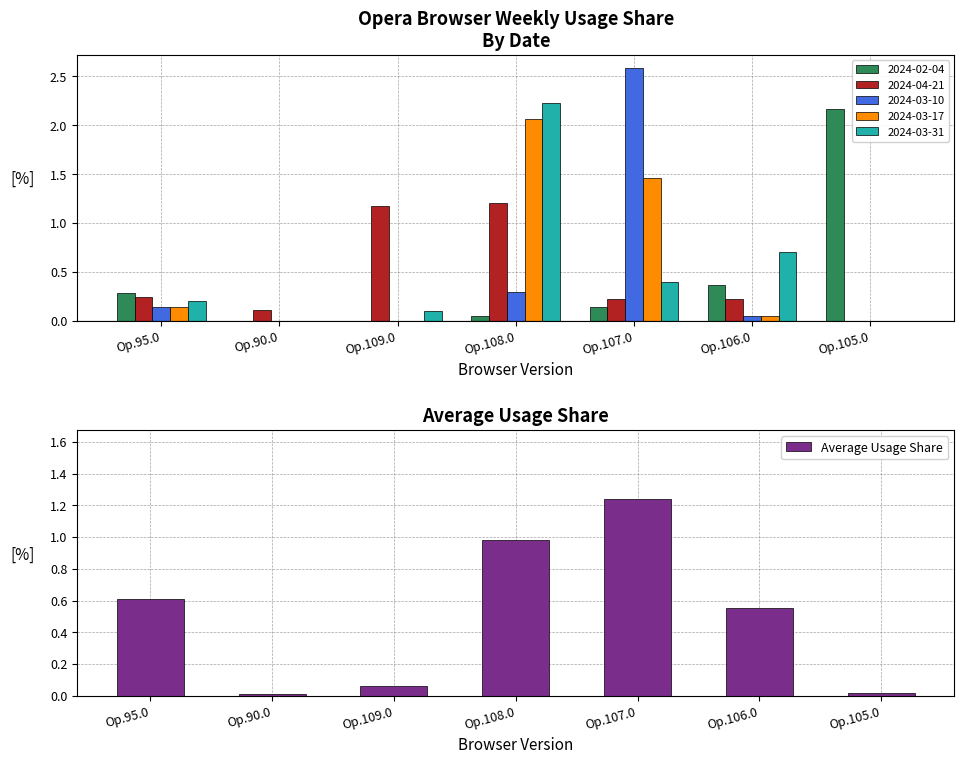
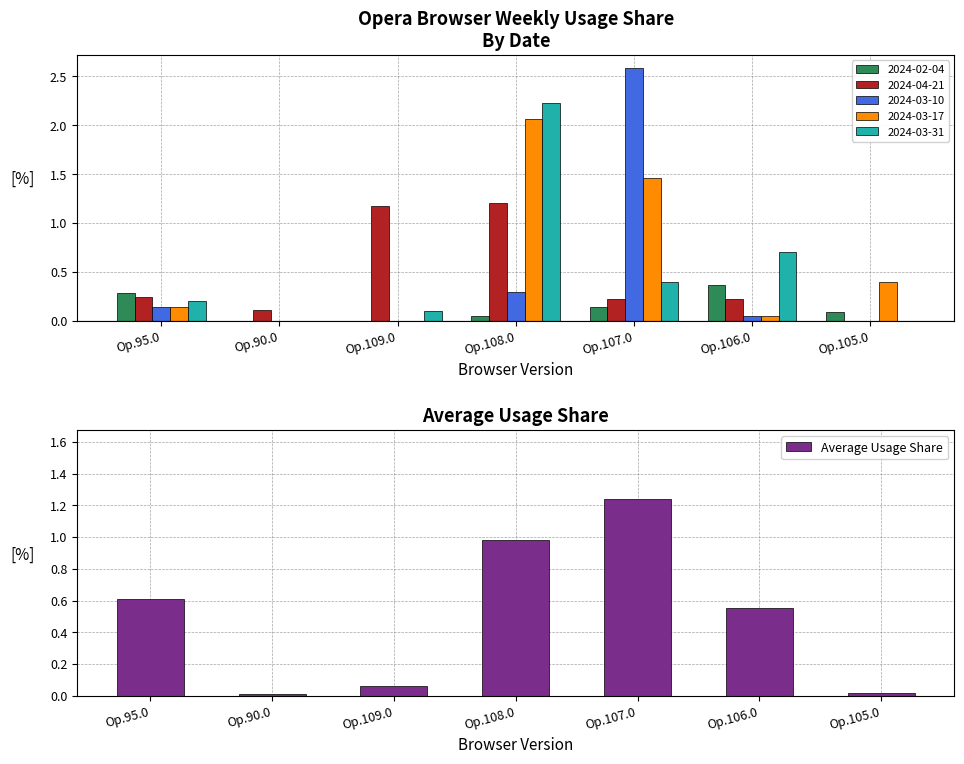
Opera Browser Weekly Usage Share By Date, 2024-02-04, Op.105.0: 2.2 -> 0.1
Opera Browser Weekly Usage Share By Date, 2024-03-17, Op.105.0: 0.0 -> 0.4
